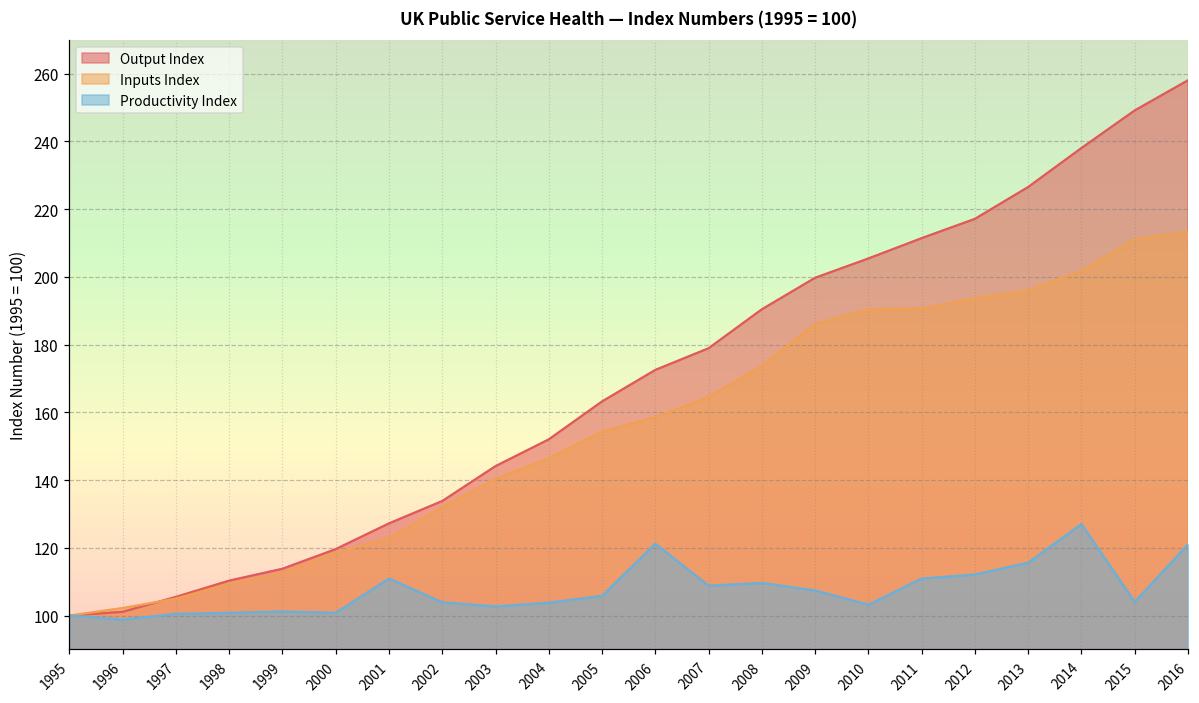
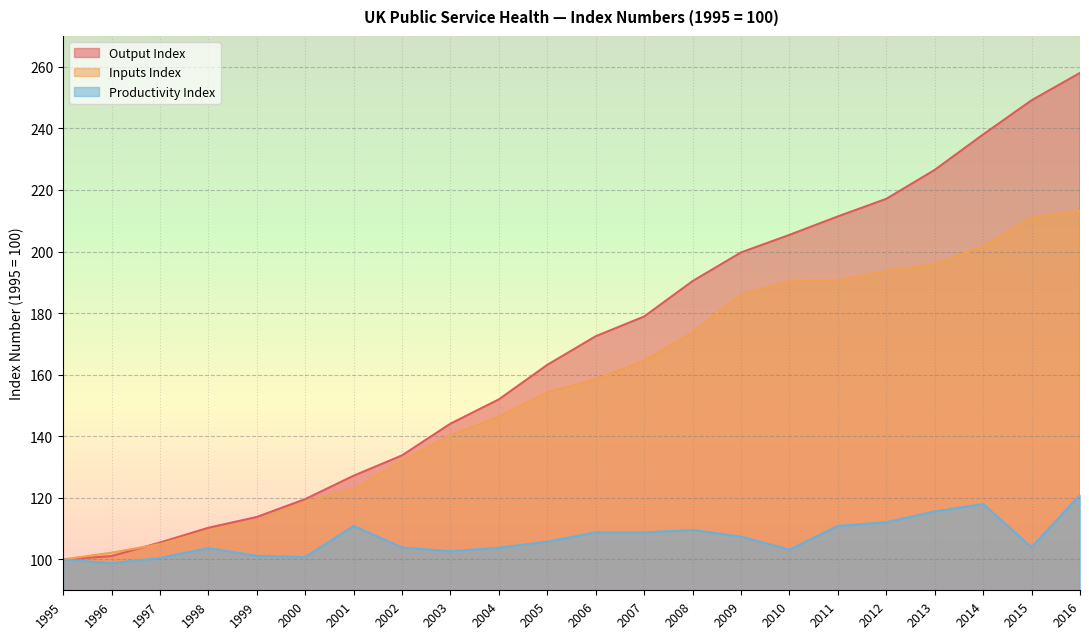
Productivity Index, 1998: 101 -> 104
Productivity Index, 2006: 121 -> 109
Productivity Index, 2014: 127 -> 118
